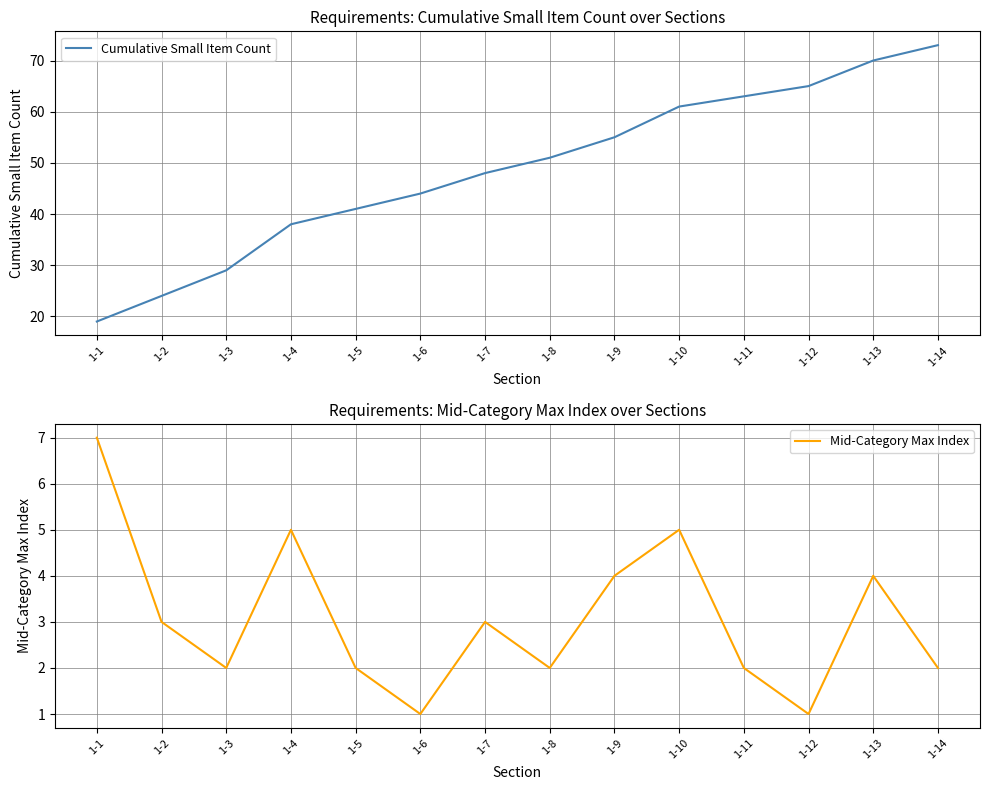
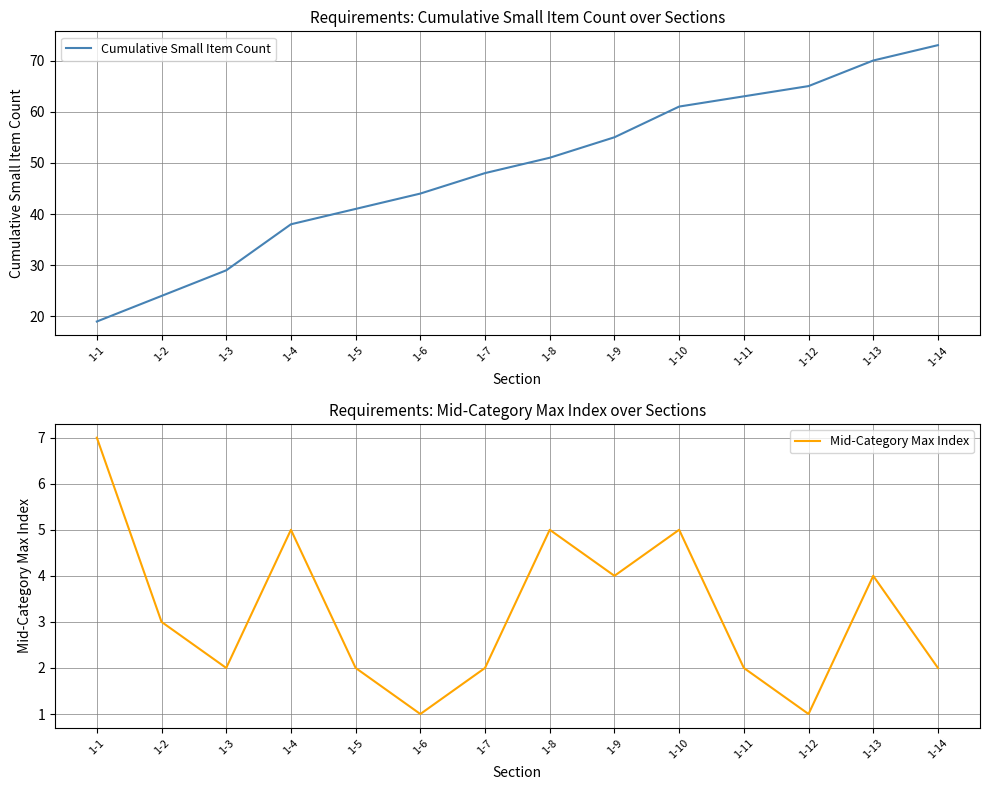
Requirements: Mid-Category Max Index over Sections, 1-7: 3 -> 2
Requirements: Mid-Category Max Index over Sections, 1-8: 2 -> 5
